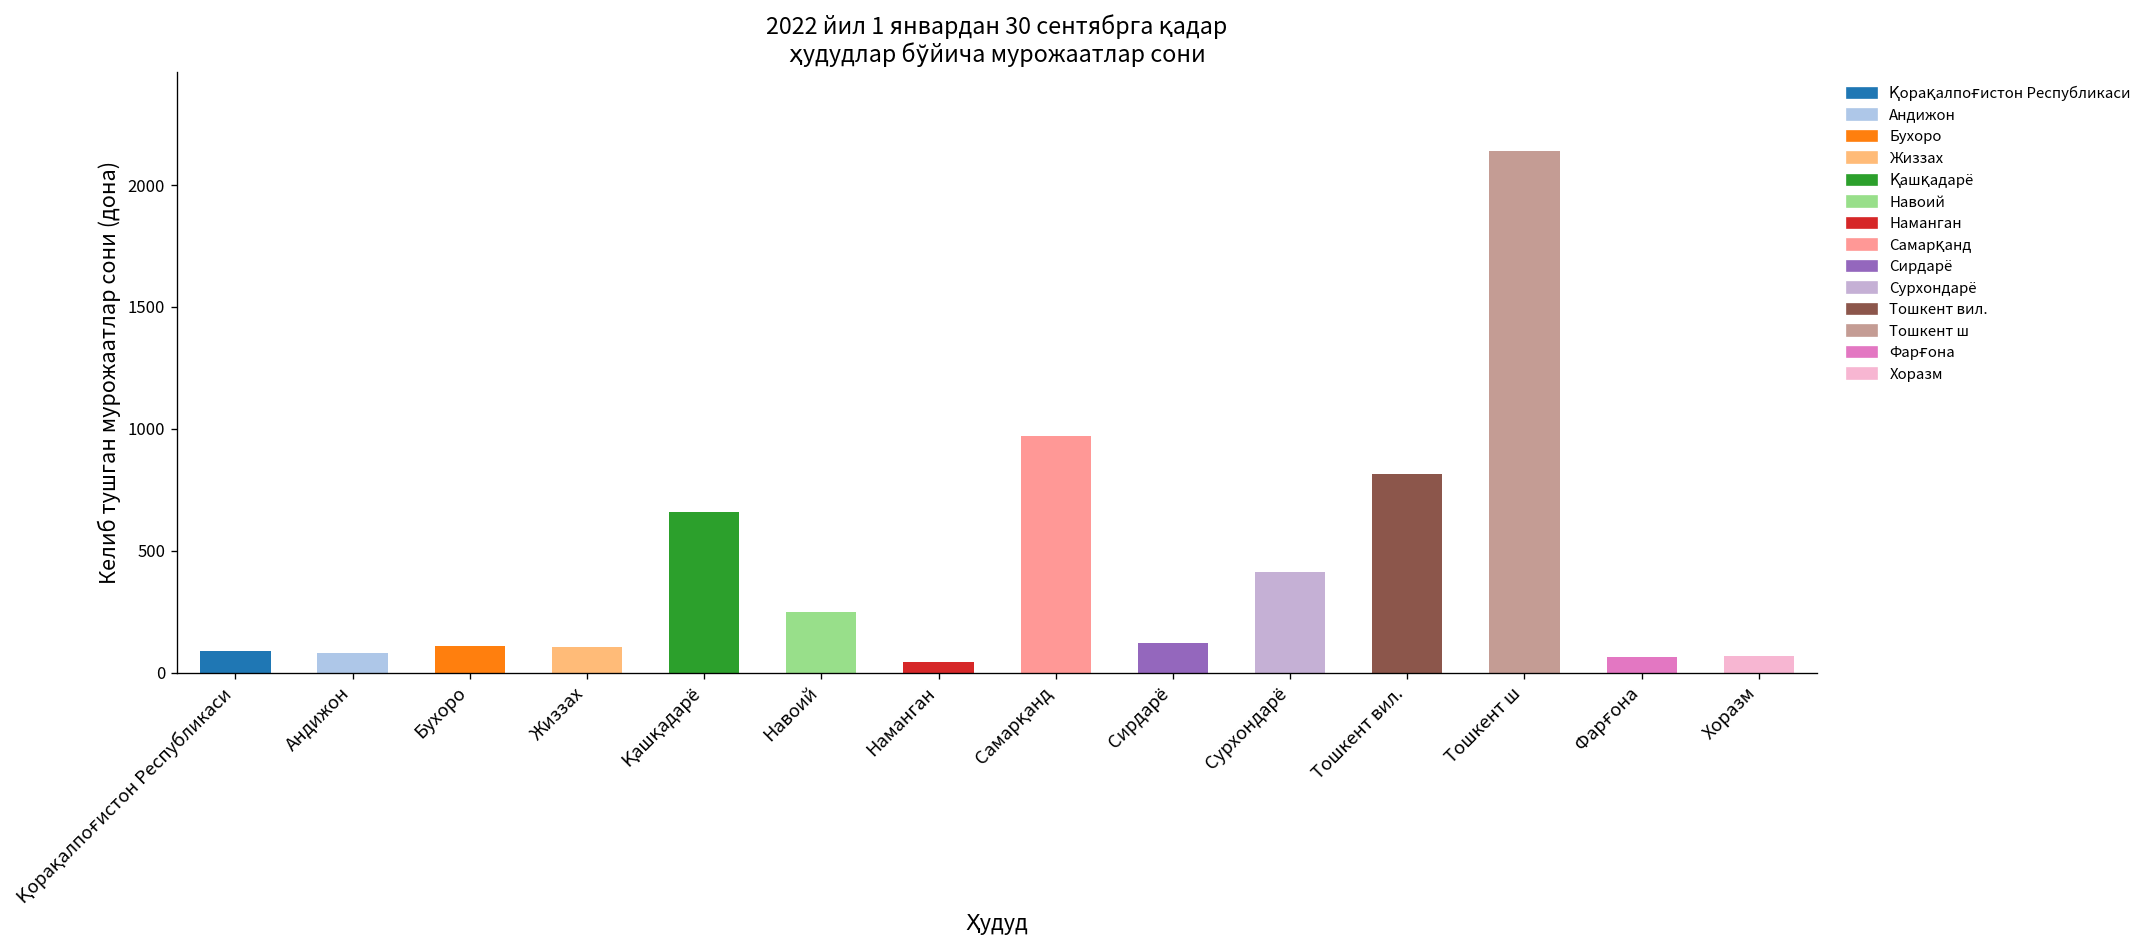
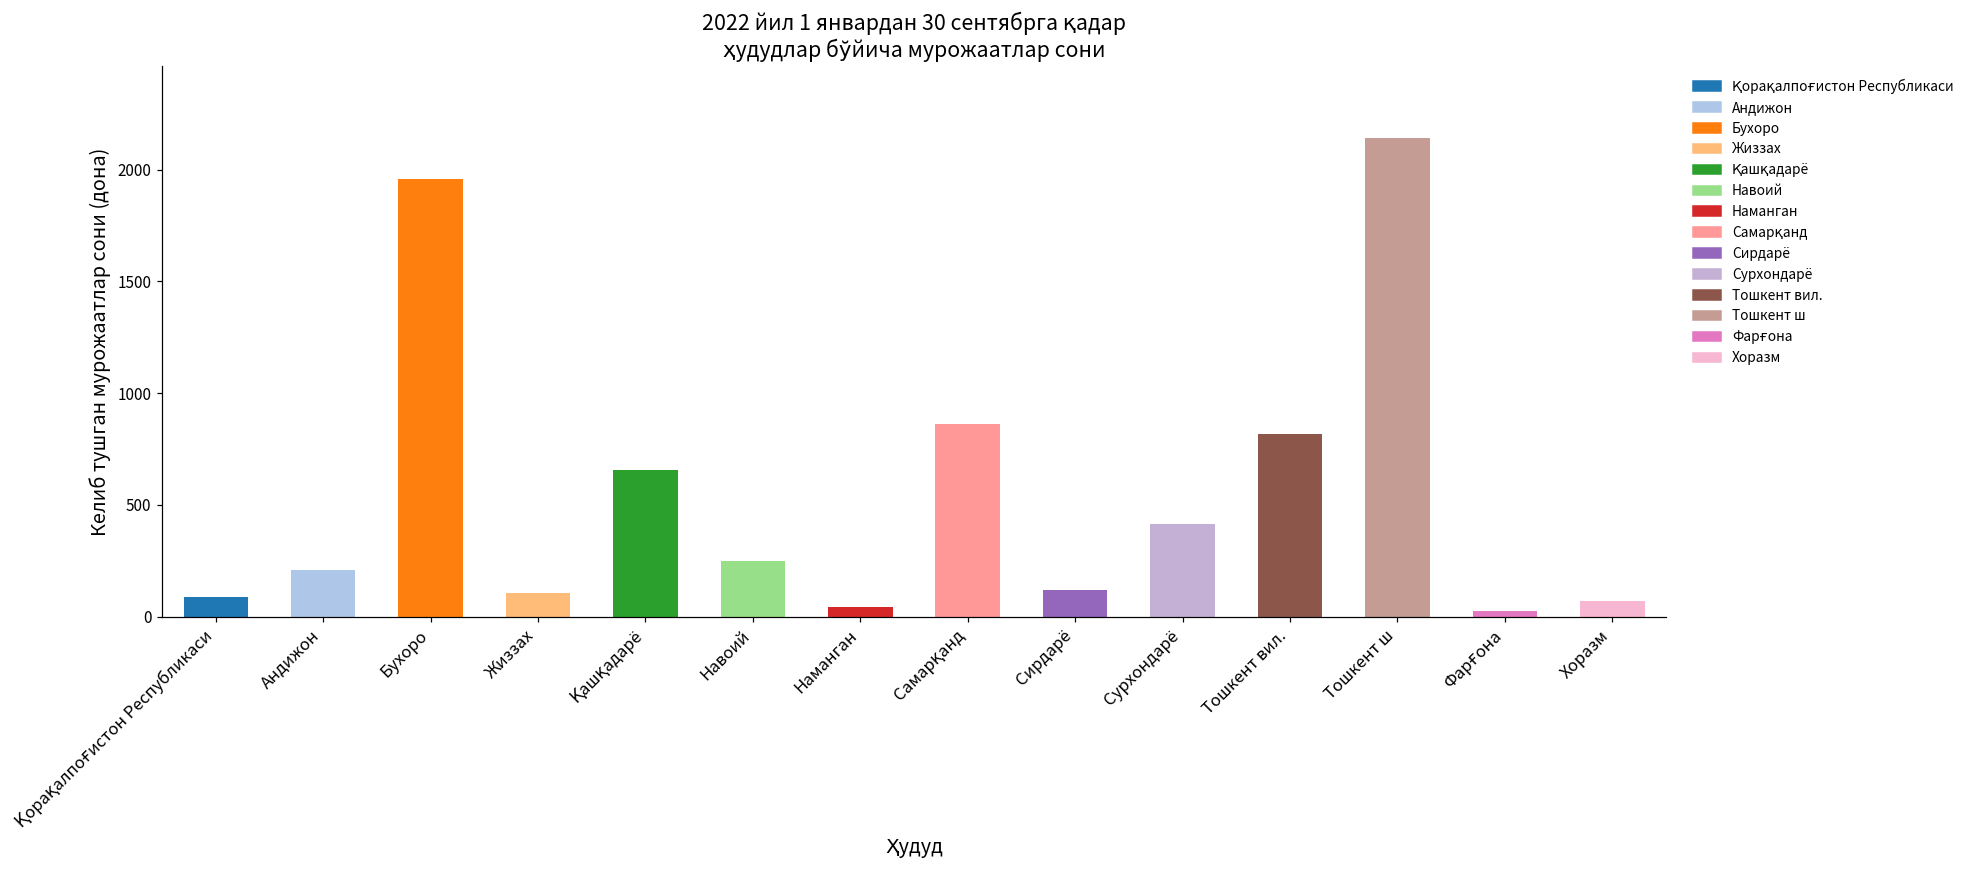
Андижон: 80 -> 210
Бухоро: 110 -> 1960
Самарқанд: 970 -> 860
Фарғона: 70 -> 20
